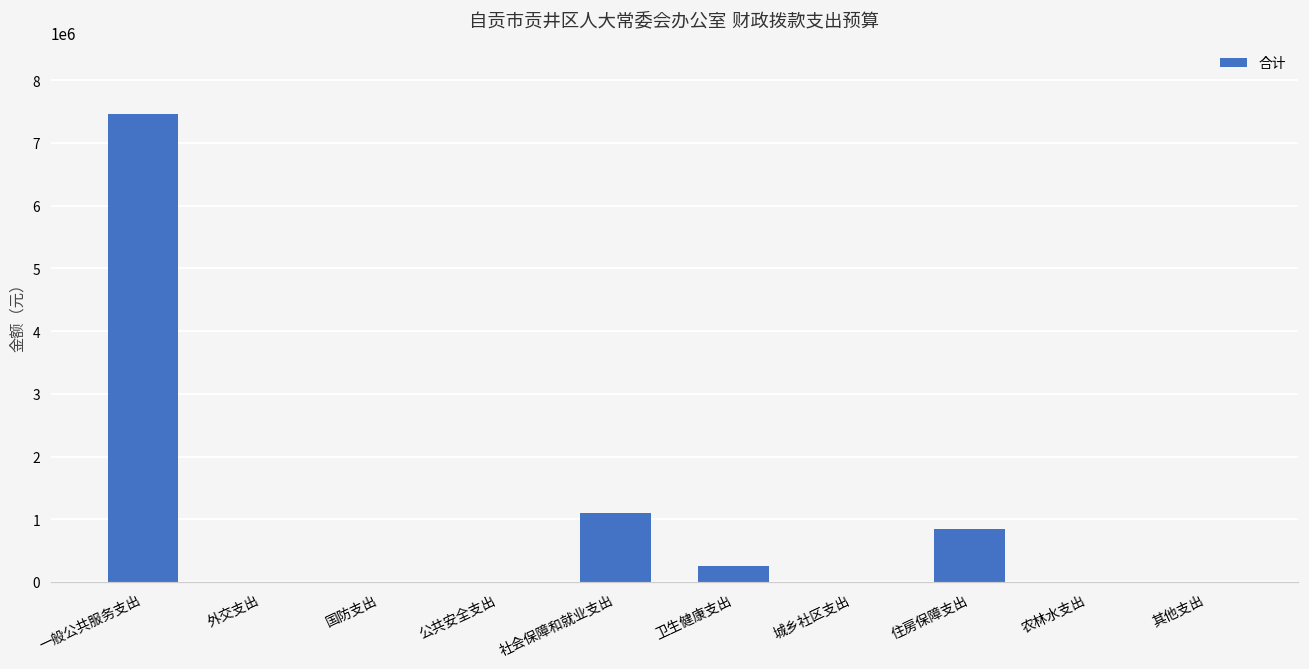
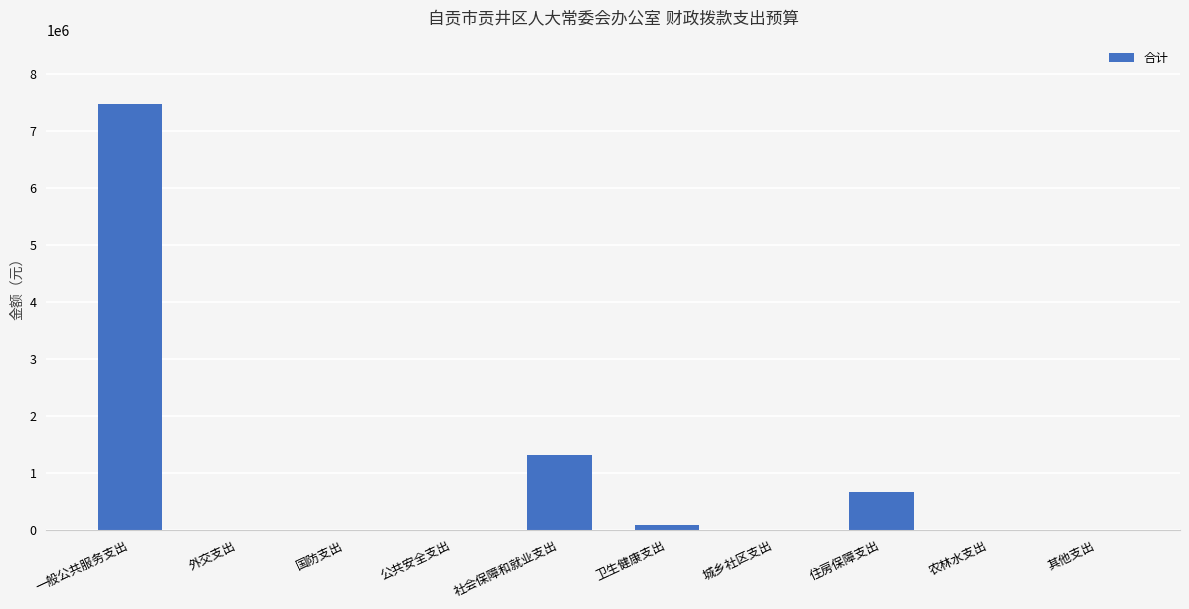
社会保障和就业支出: 1100000 -> 1300000
卫生健康支出: 300000 -> 100000
住房保障支出: 800000 -> 700000
